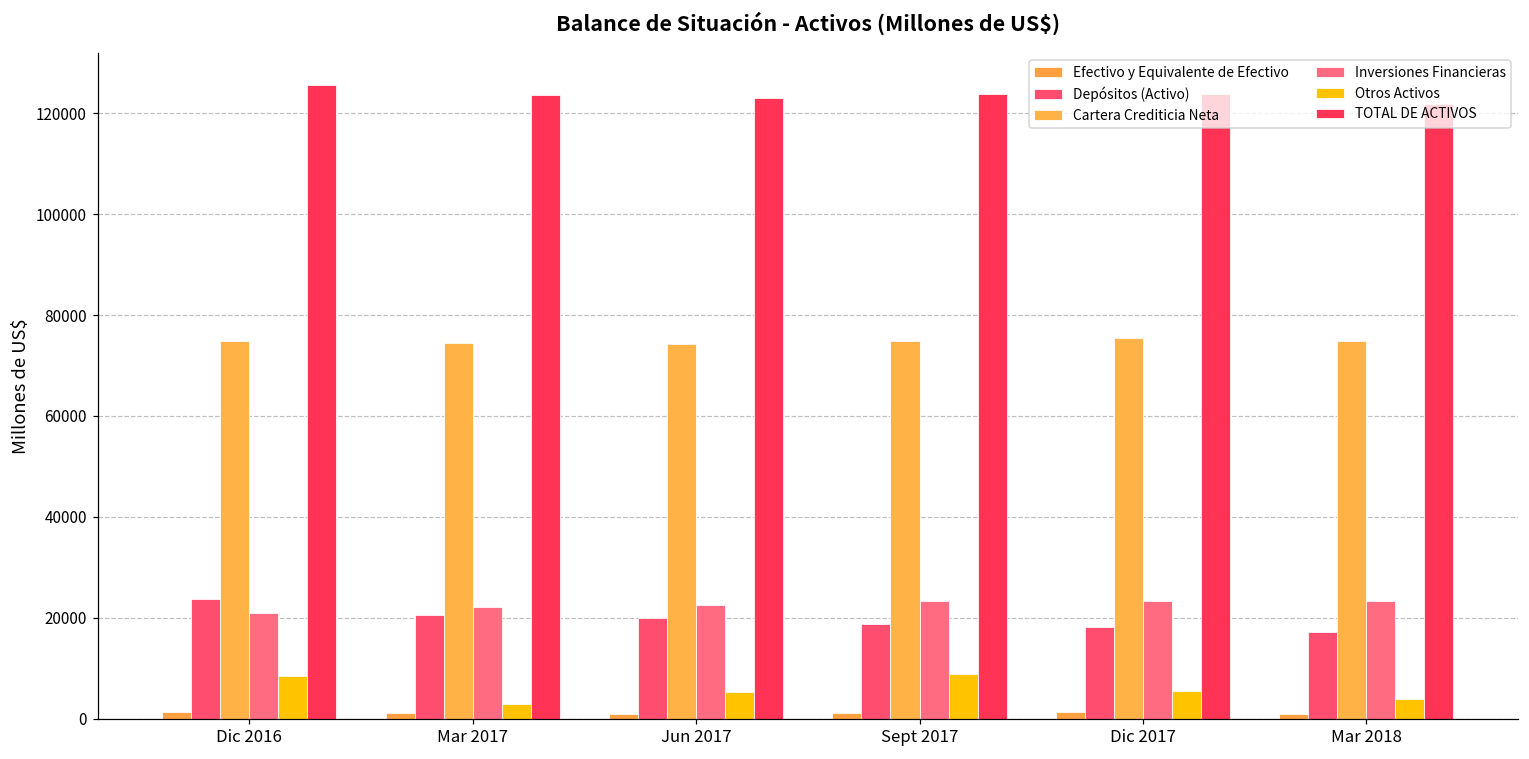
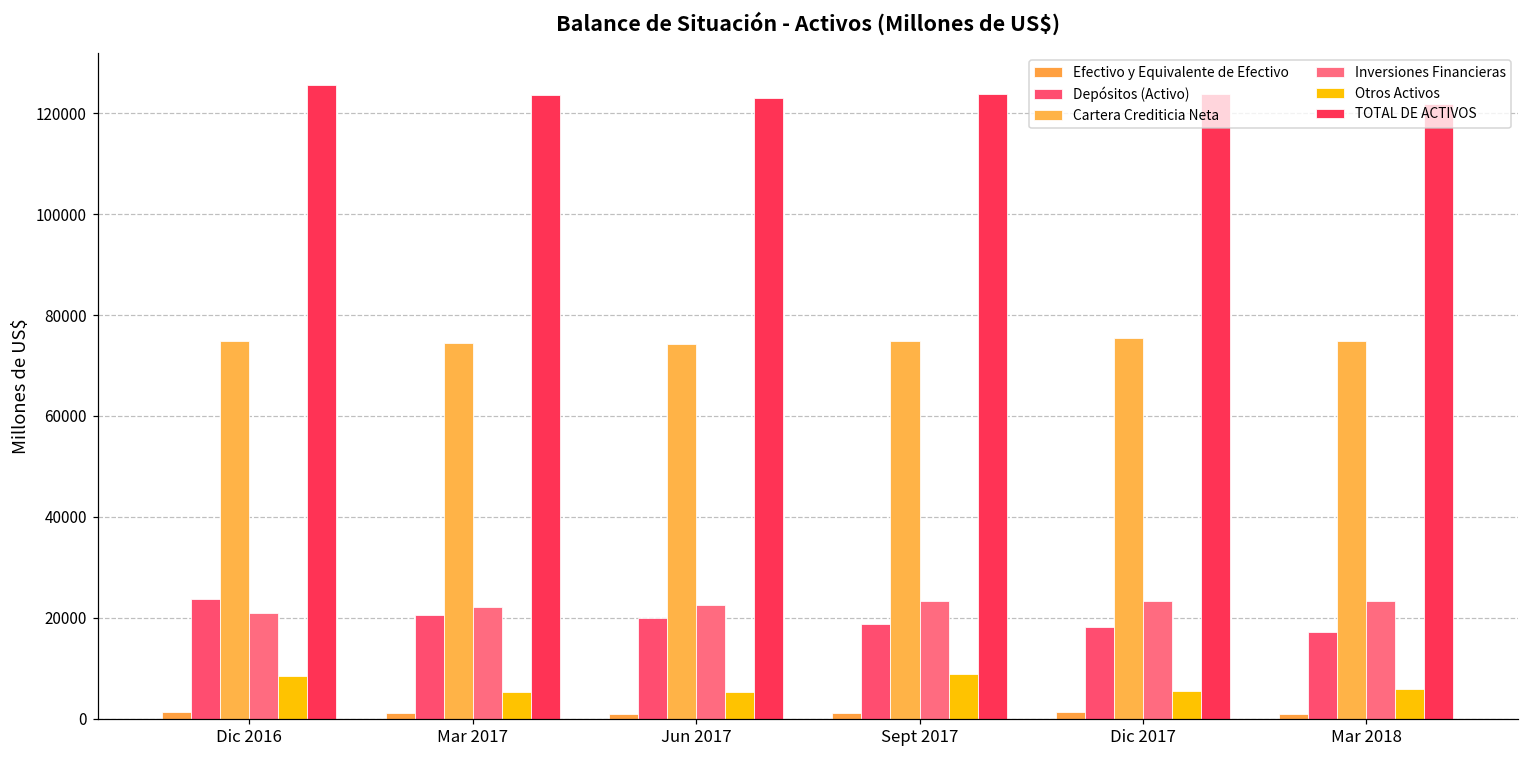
Otros Activos, Mar 2017: 3000 -> 5000
Otros Activos, Mar 2018: 4000 -> 6000
